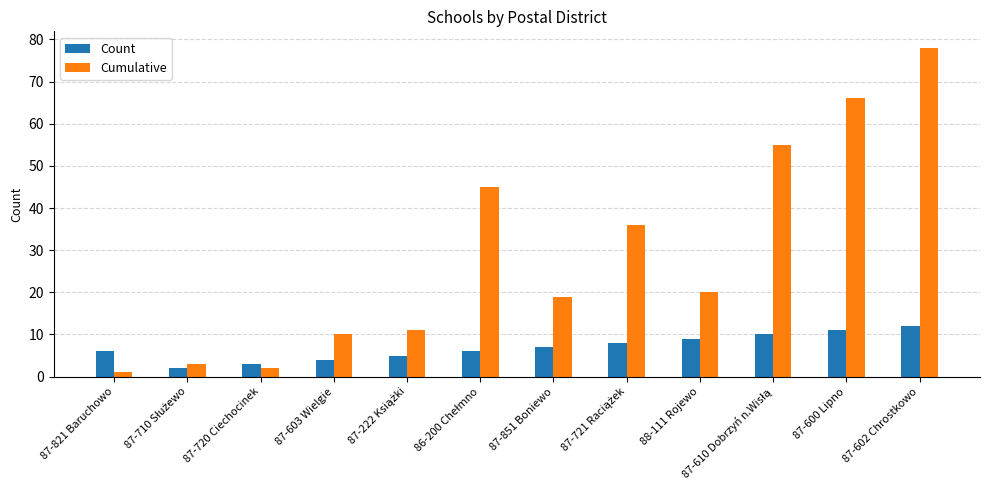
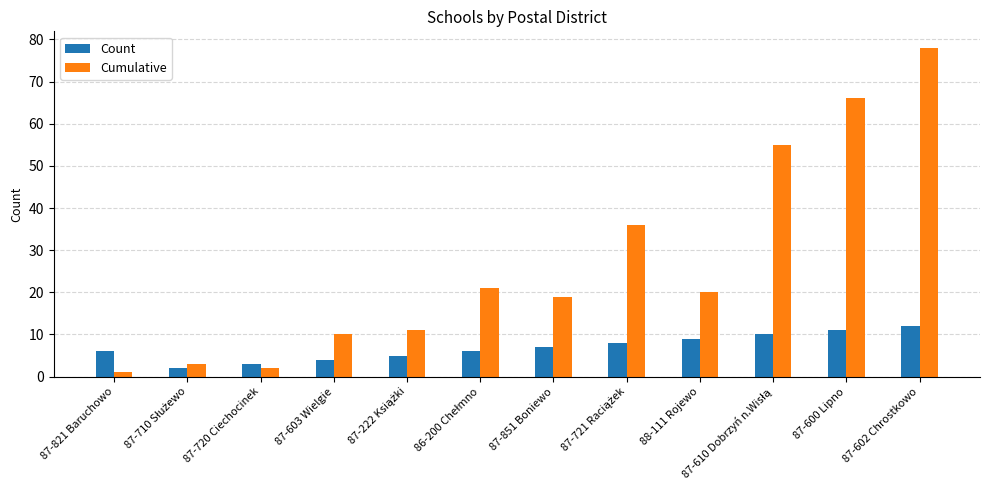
Cumulative, 86-200 Chełmno: 45 -> 21
